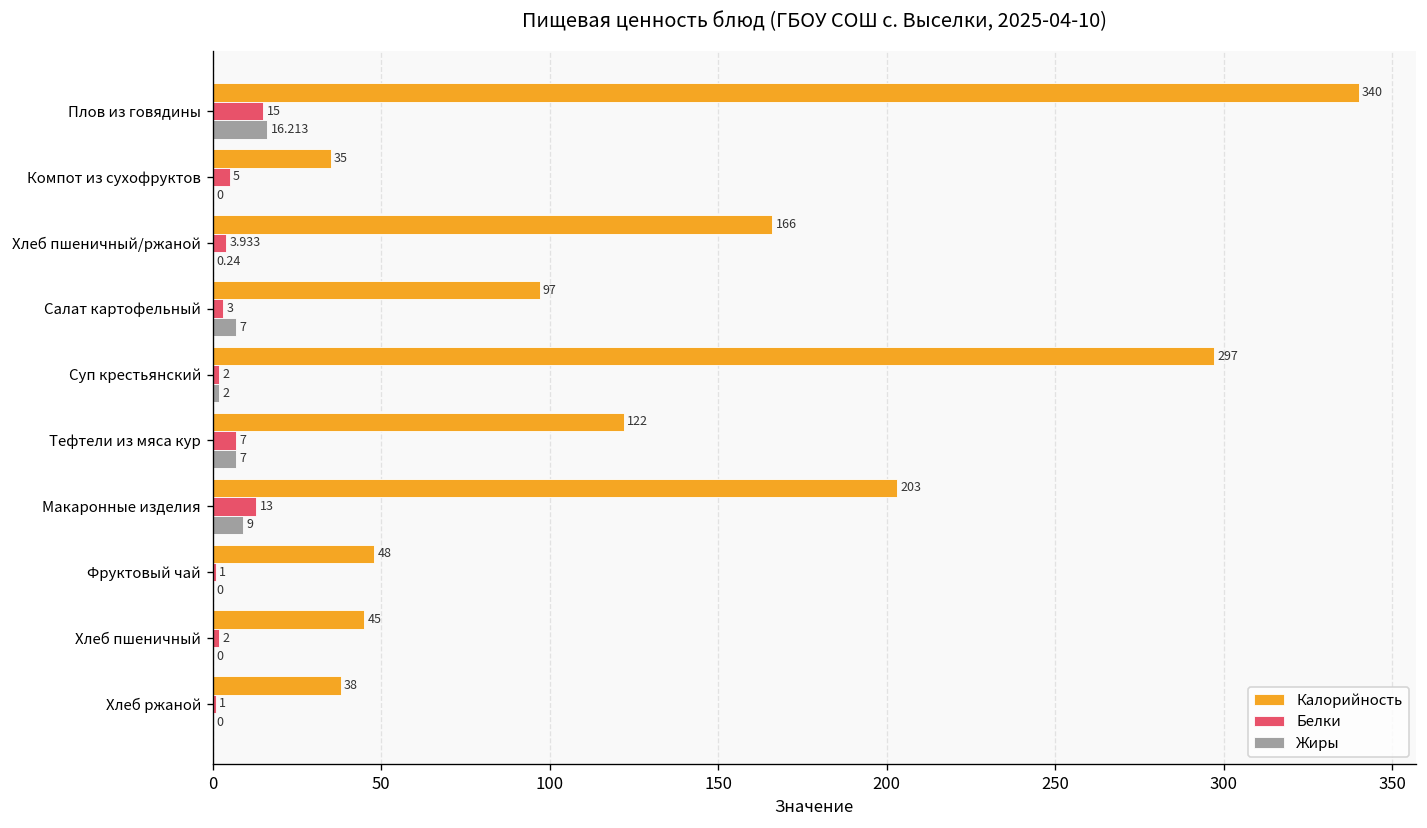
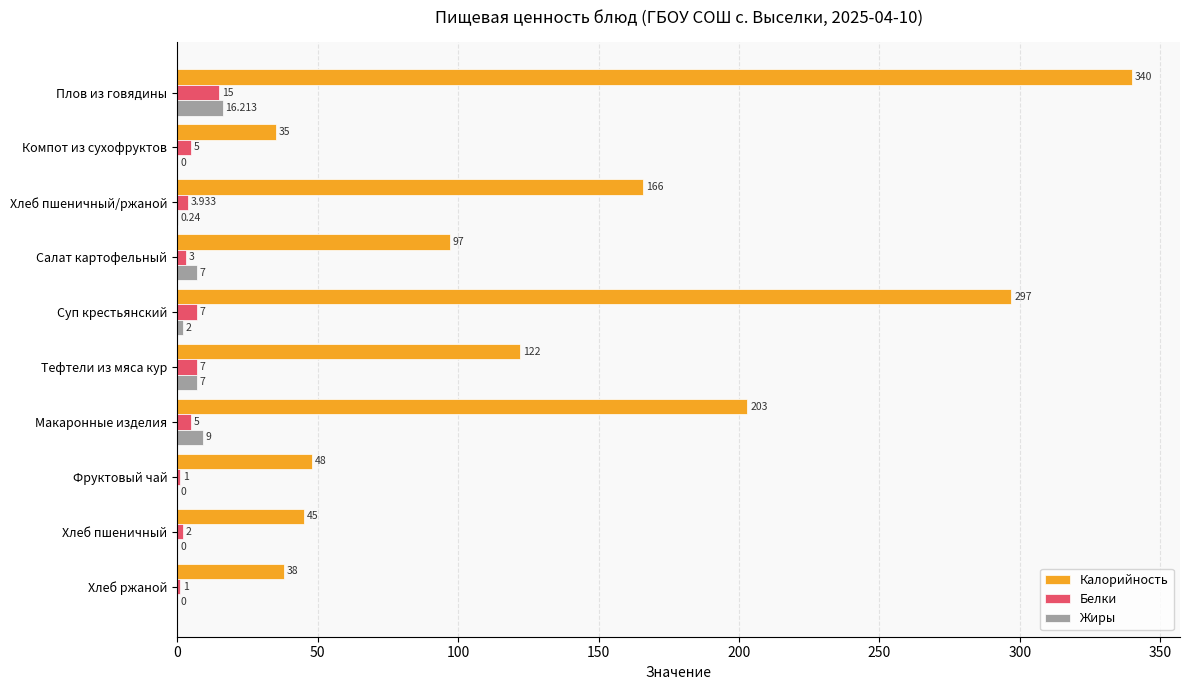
Белки, Суп крестьянский: 2 -> 7
Белки, Макаронные изделия: 13 -> 5
